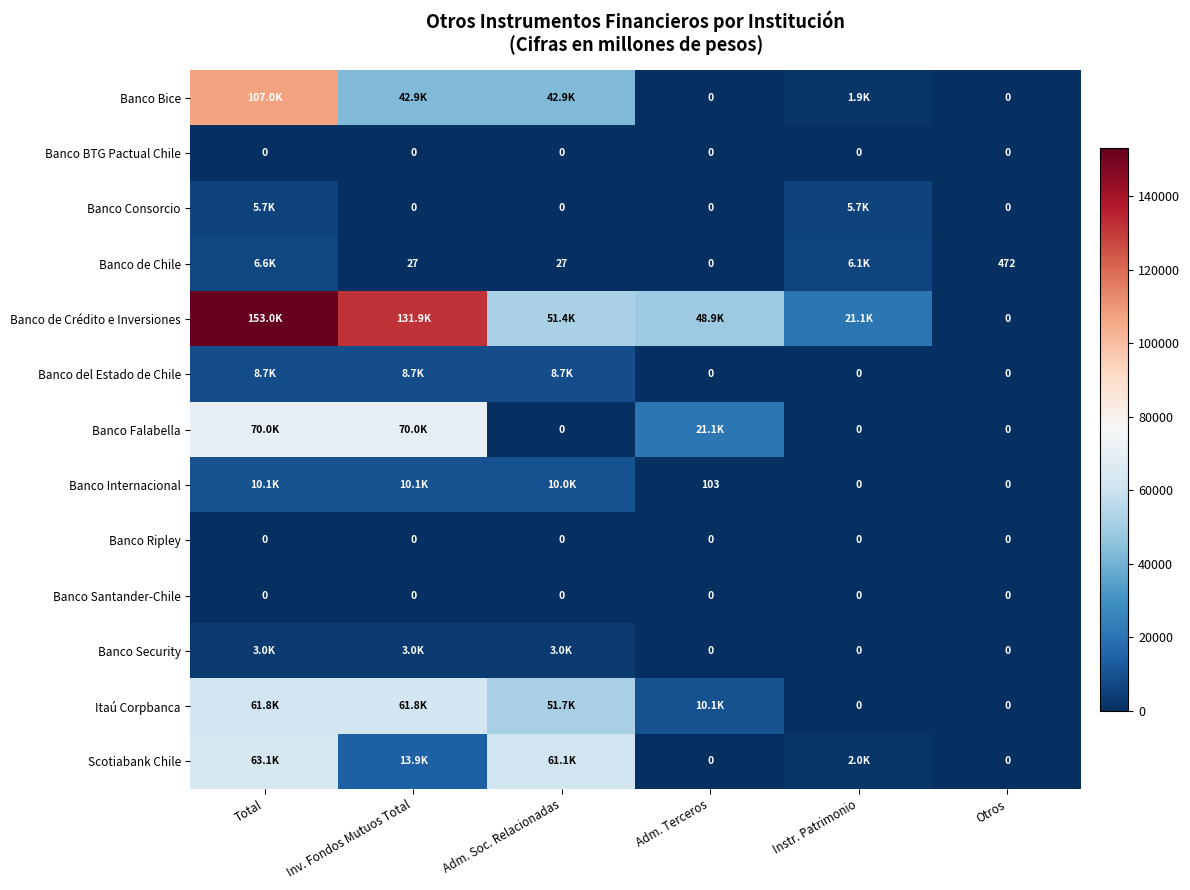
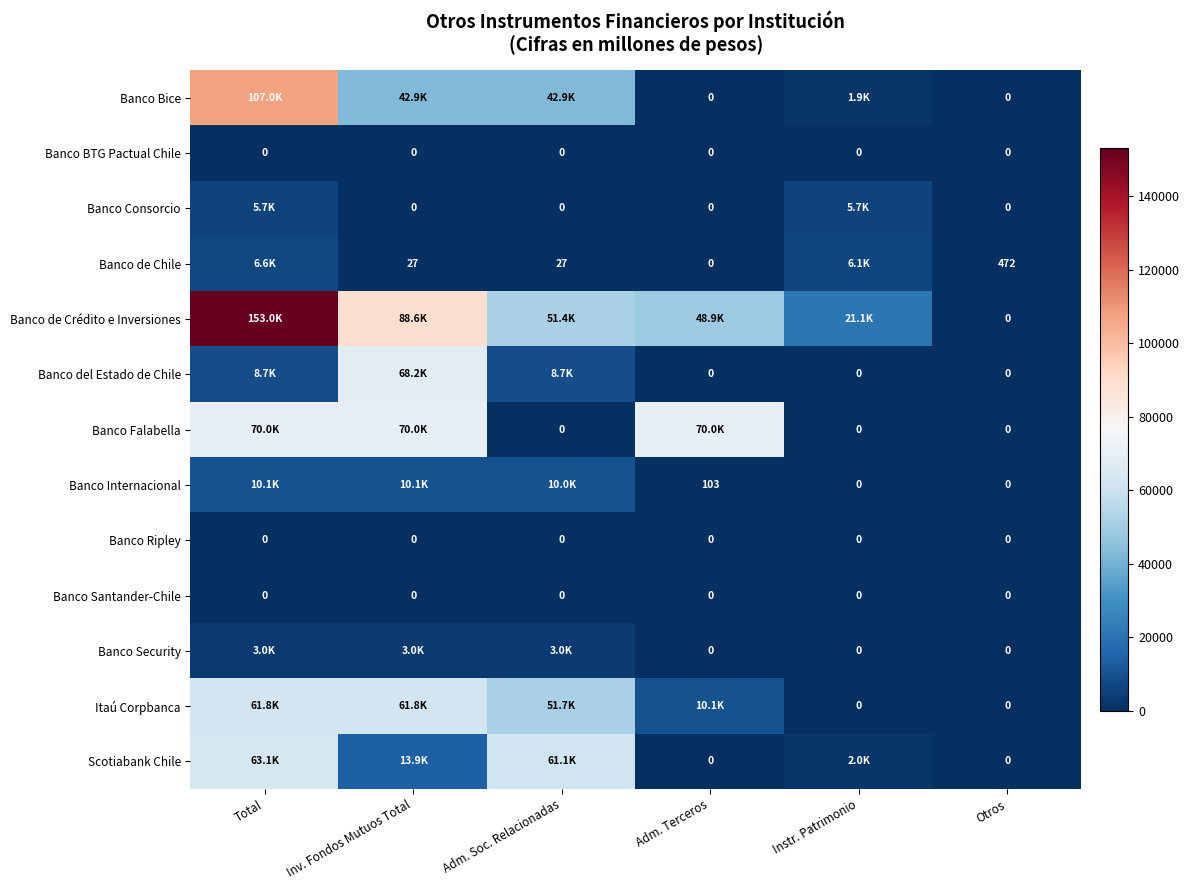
Banco de Crédito e Inversiones, Inv. Fondos Mutuos Total: 131.9K -> 88.6K
Banco del Estado de Chile, Inv. Fondos Mutuos Total: 8.7K -> 68.2K
Banco Falabella, Adm. Terceros: 21.1K -> 70.0K
